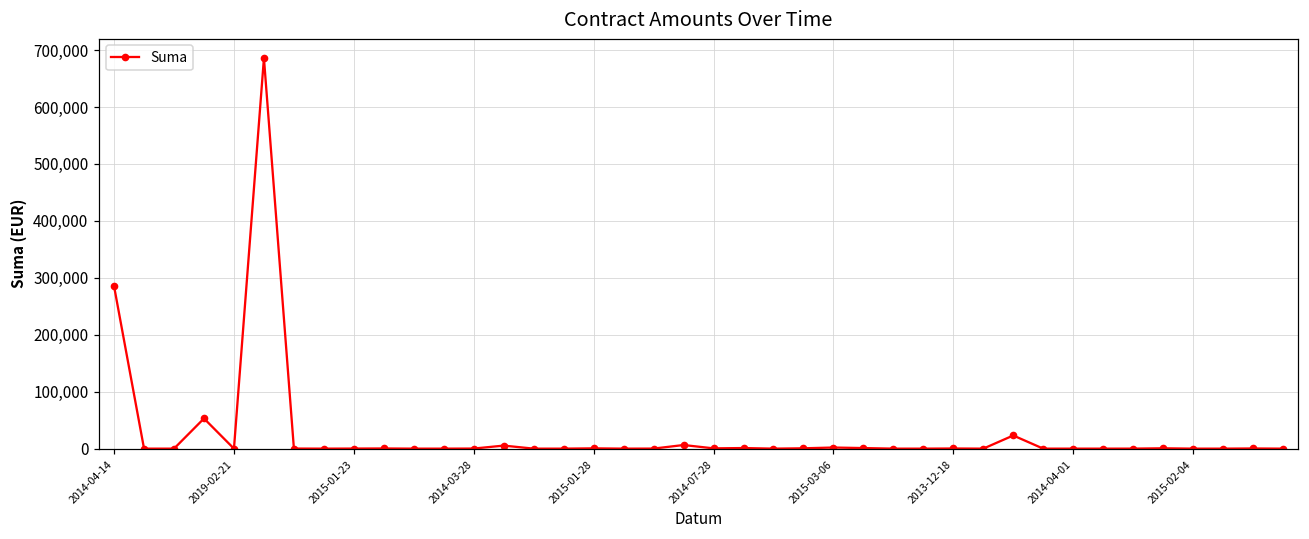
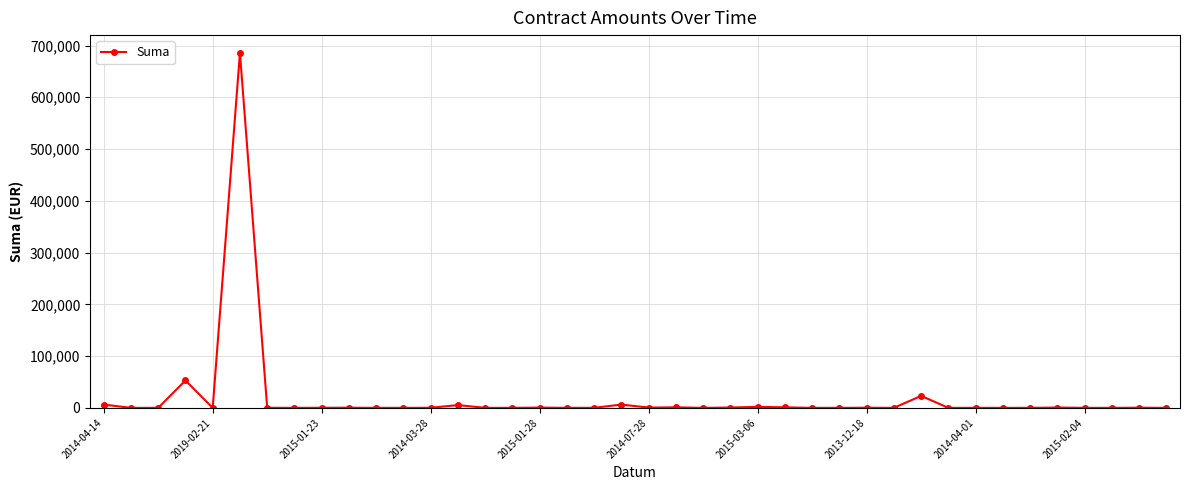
2014-04-14: 290,000 -> 10,000
